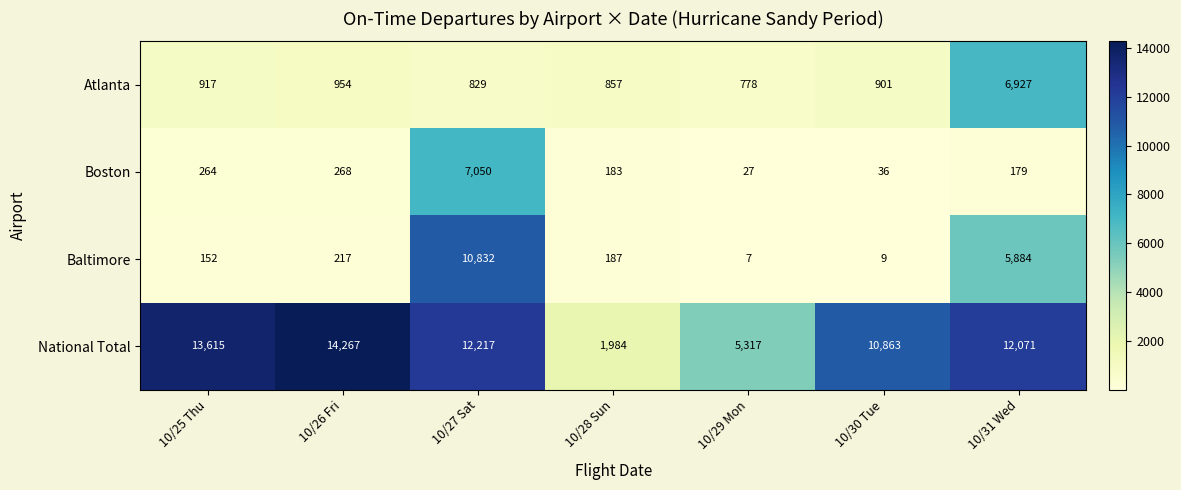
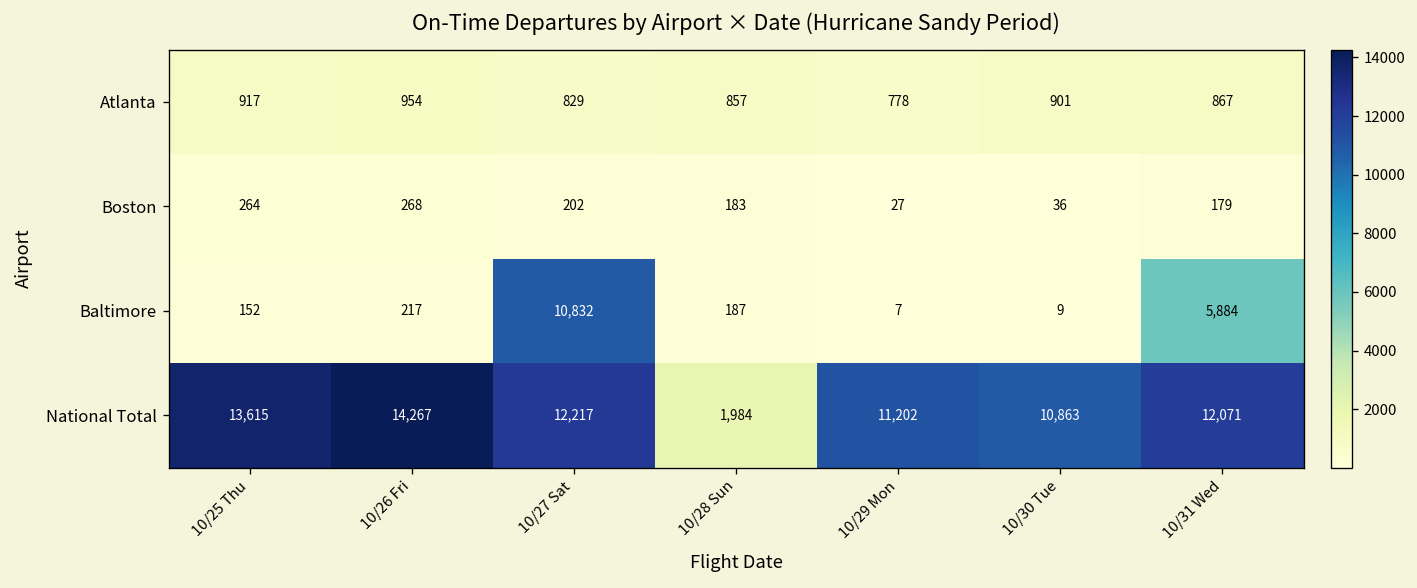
Atlanta, 10/31 Wed: 6,927 -> 867
Boston, 10/27 Sat: 7,050 -> 202
National Total, 10/29 Mon: 5,317 -> 11,202
